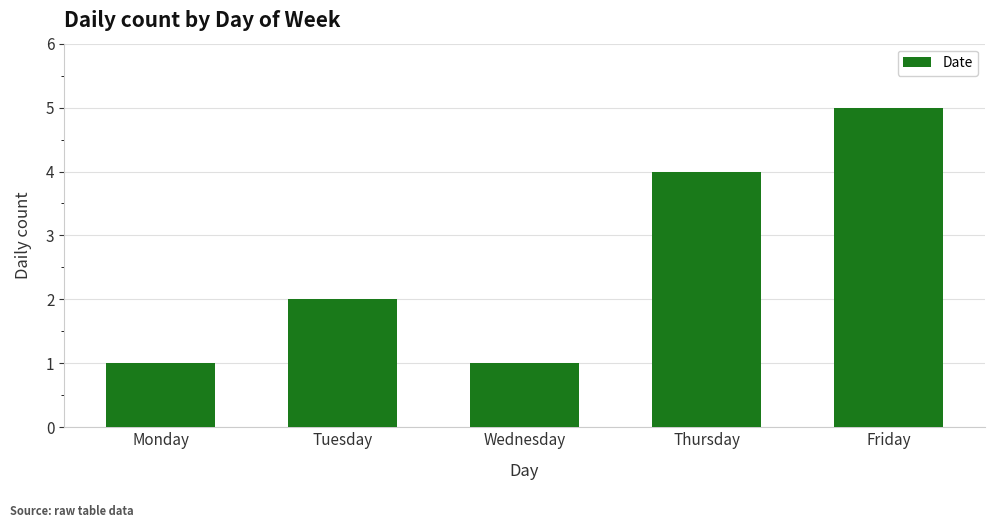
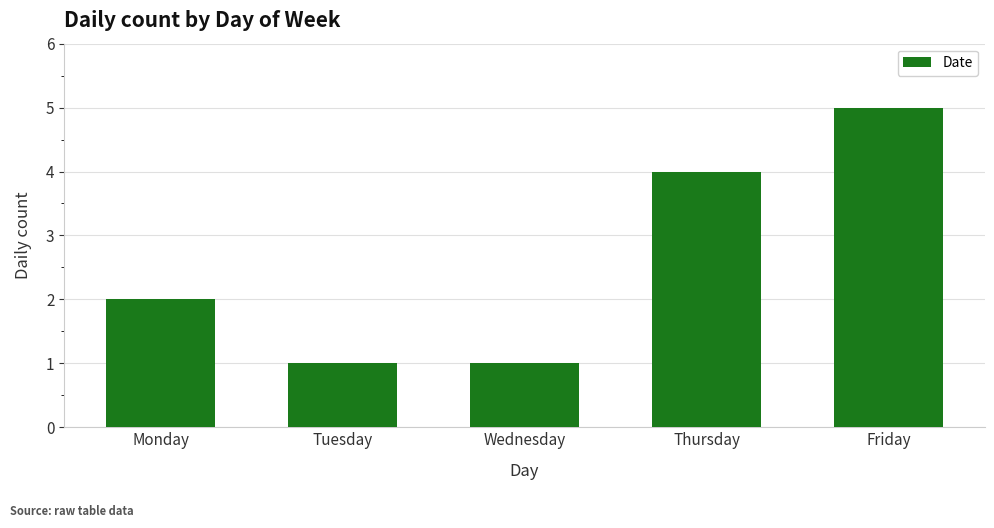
Monday: 1 -> 2
Tuesday: 2 -> 1
